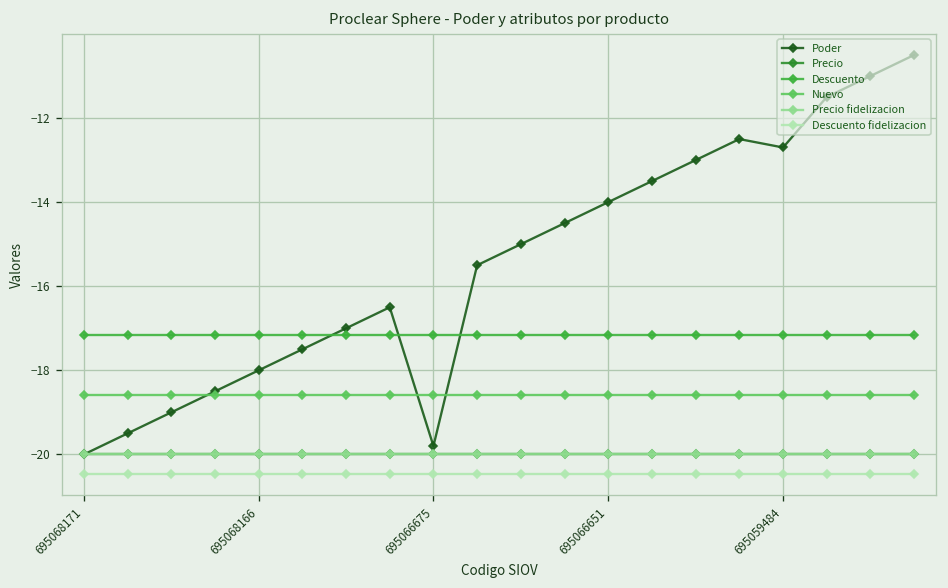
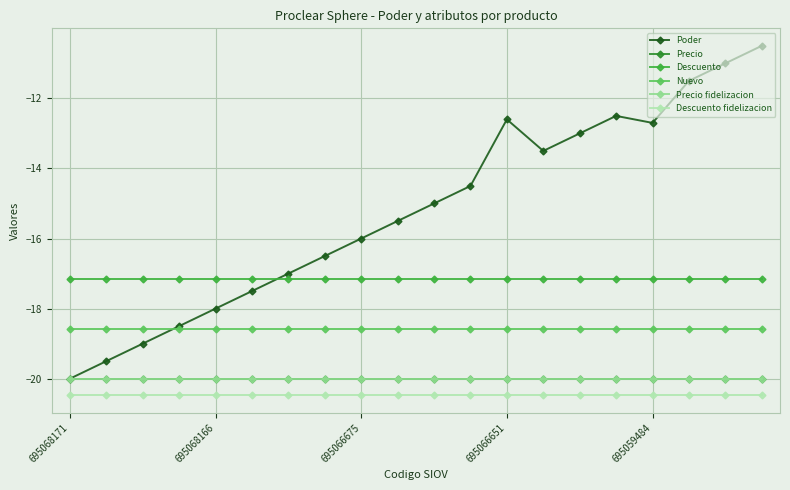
Poder, 695066675: -19.8 -> -16.0
Poder, 695066651: -14.0 -> -12.6
